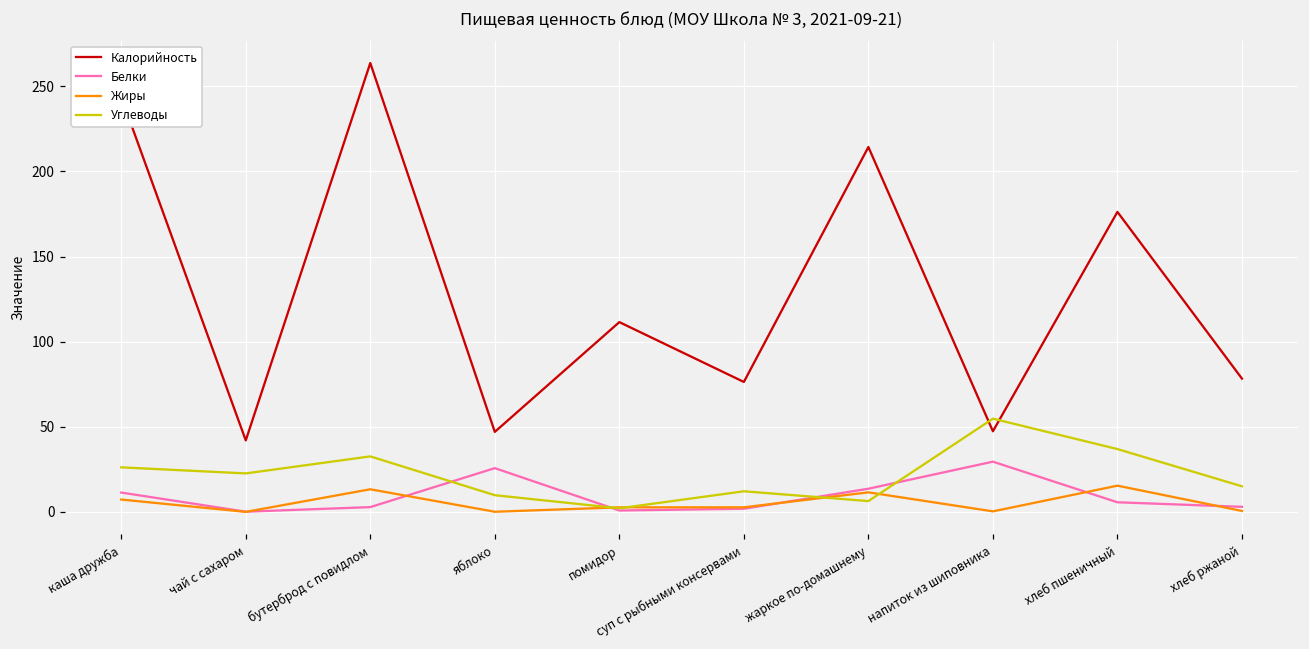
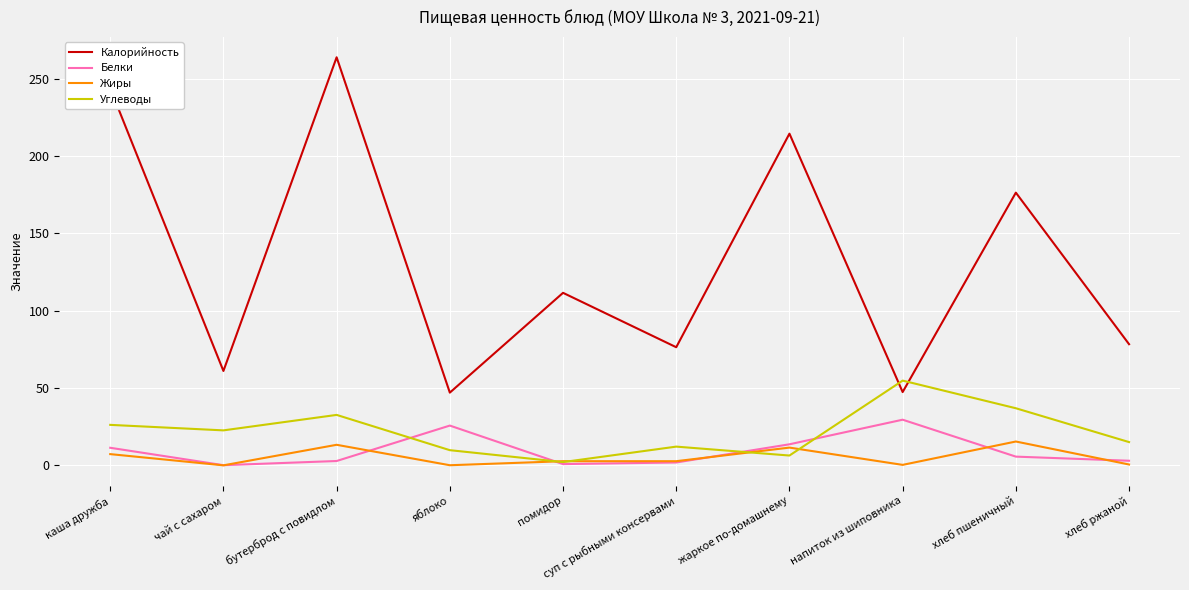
Калорийность, чай с сахаром: 42 -> 61
